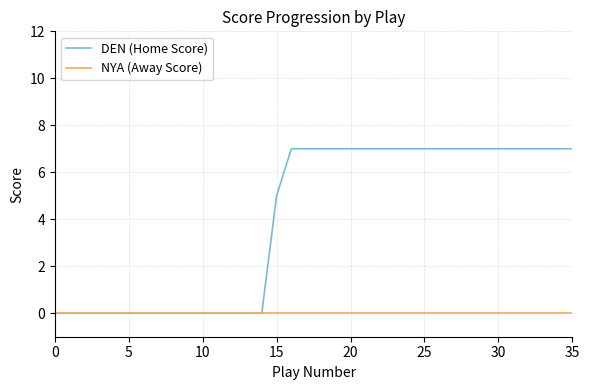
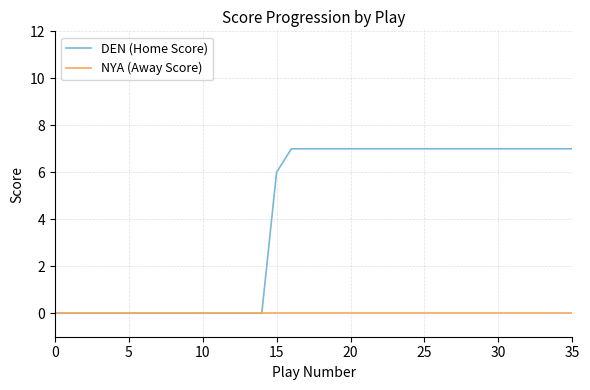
DEN (Home Score), 15: 5 -> 6
